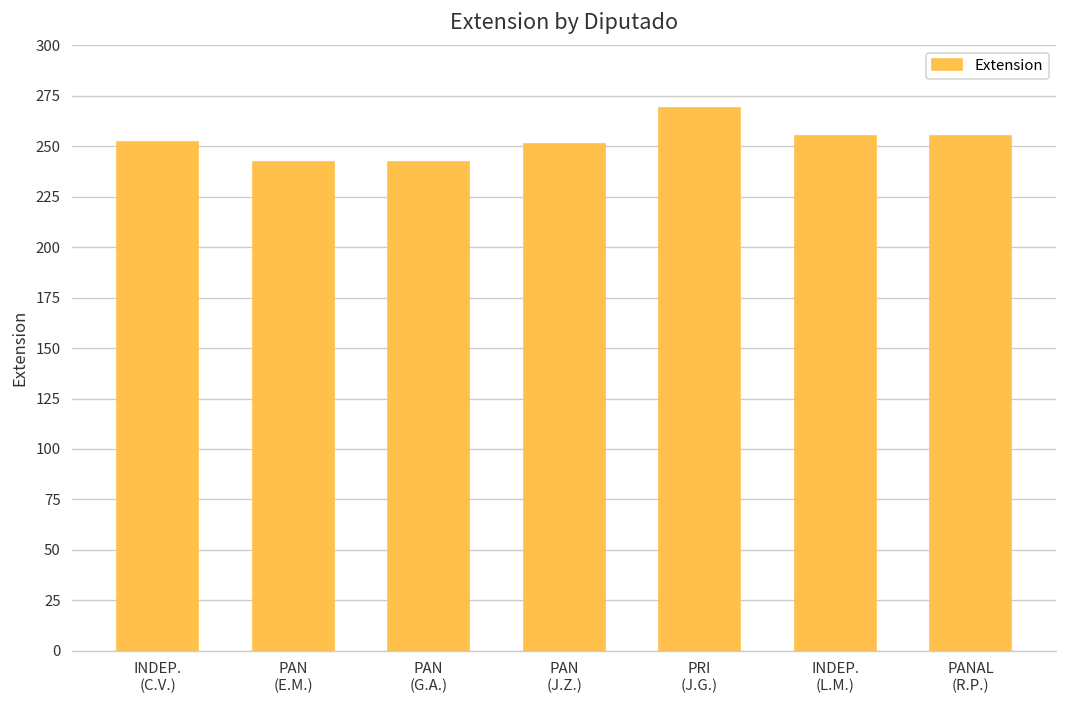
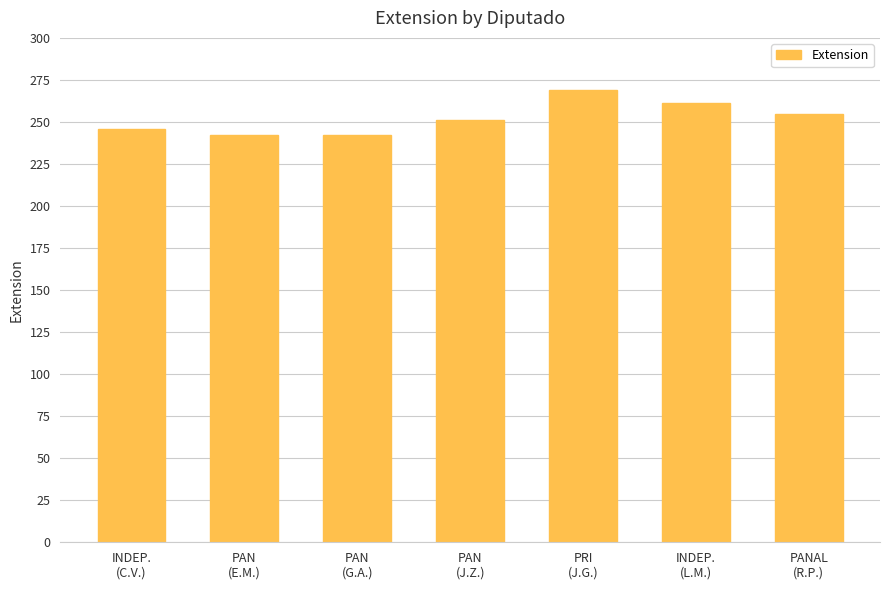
INDEP. (C.V.): 252 -> 246
INDEP. (L.M.): 255 -> 261
